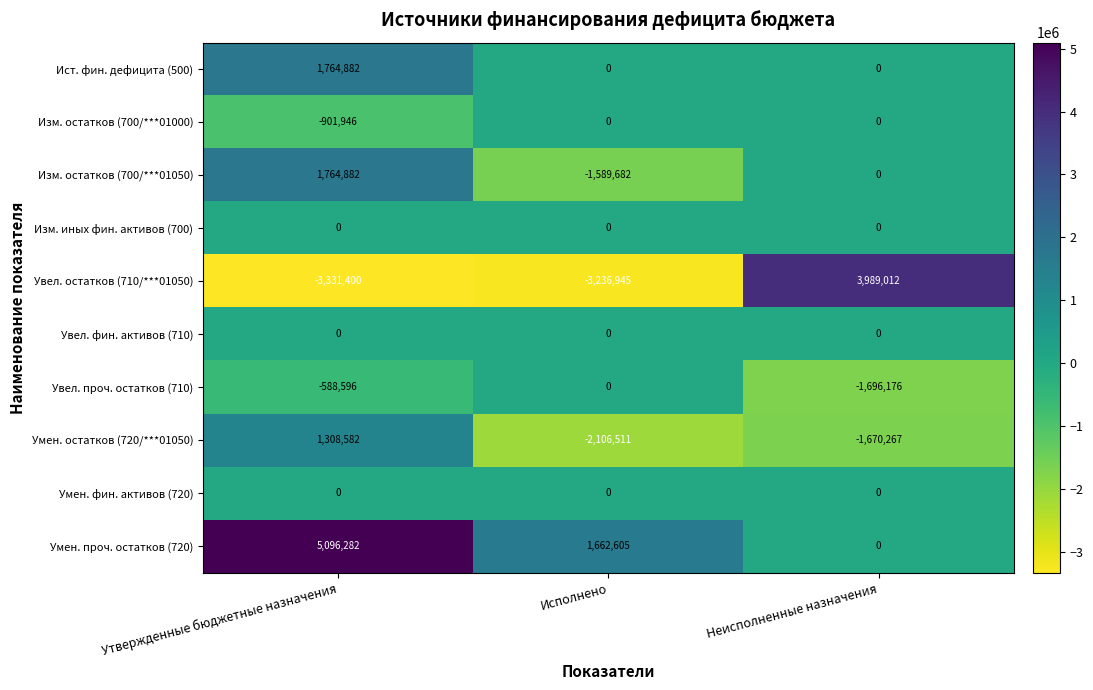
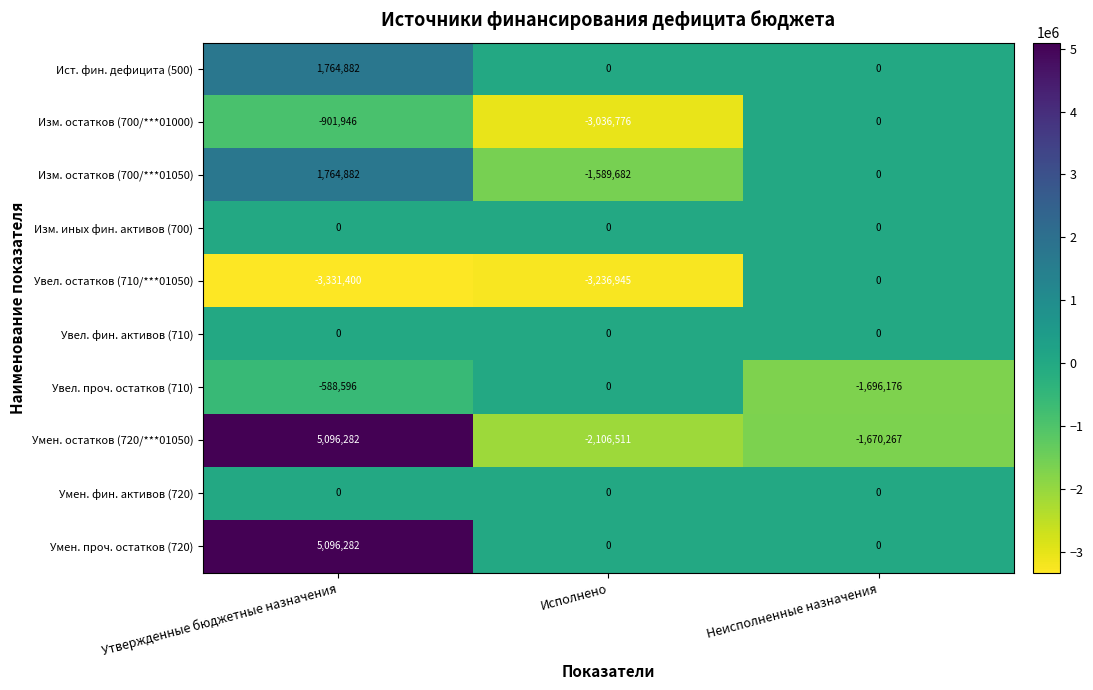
Изм. остатков (700/***01000), Исполнено: 0 -> -3,036,776
Увел. остатков (710/***01050), Неисполненные назначения: 3,989,012 -> 0
Умен. остатков (720/***01050), Утвержденные бюджетные назначения: 1,308,582 -> 5,096,282
Умен. проч. остатков (720), Исполнено: 1,662,605 -> 0
